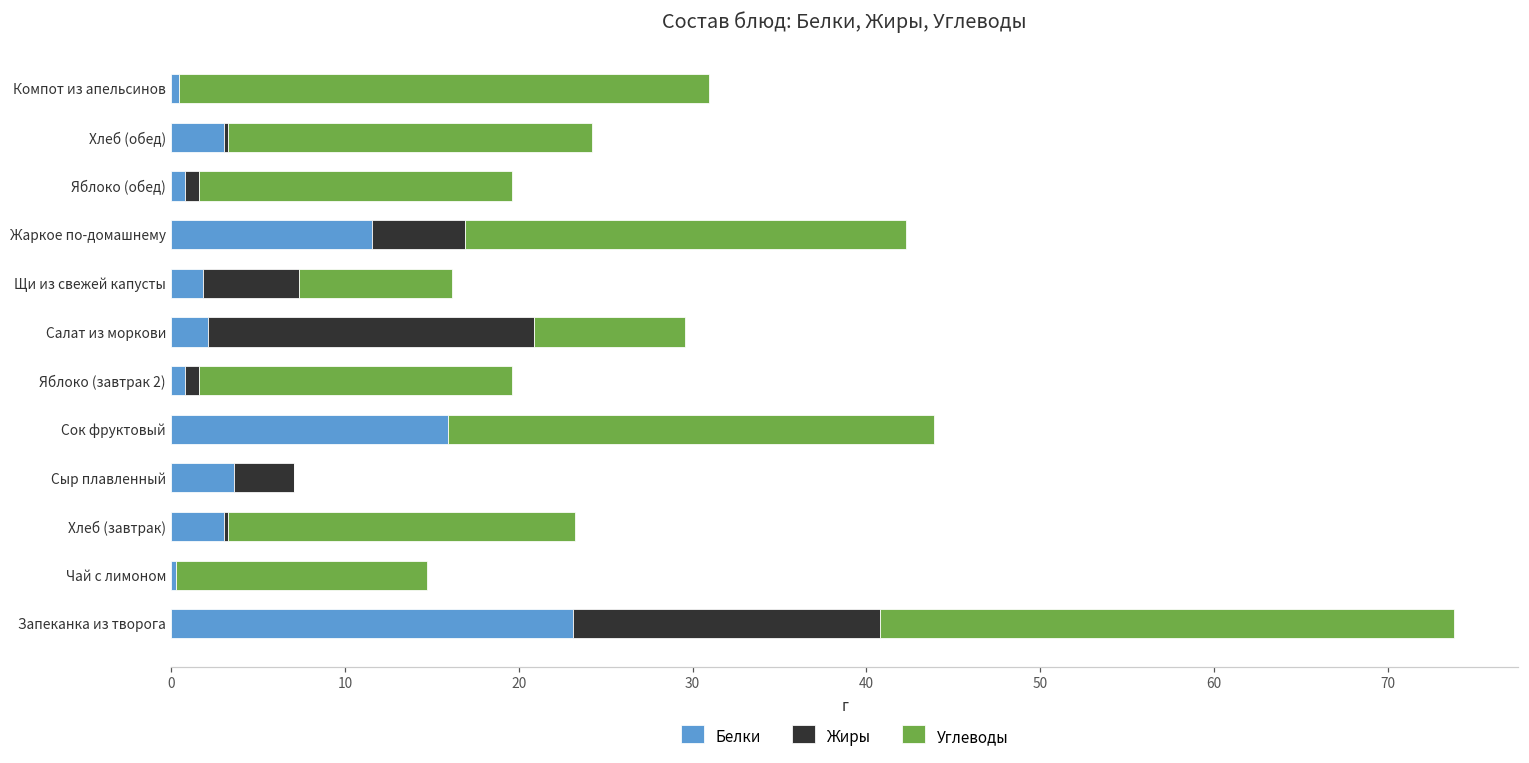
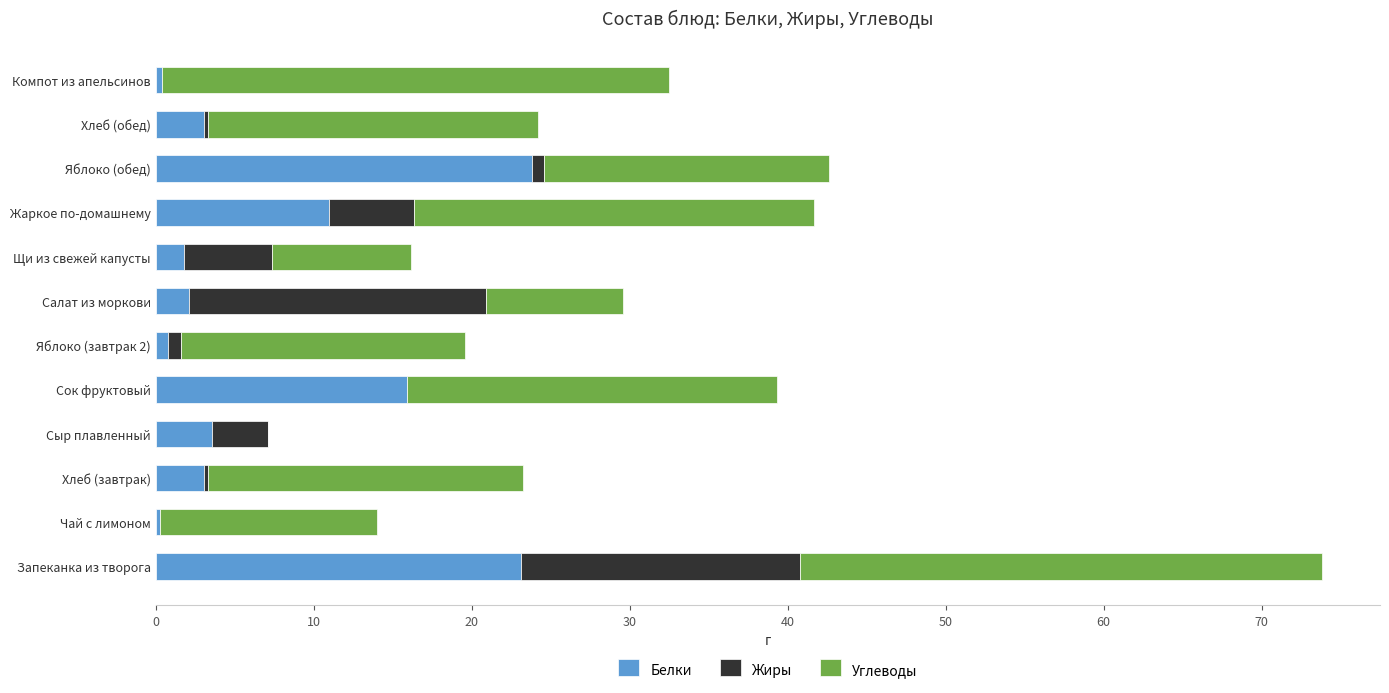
Углеводы, Компот из апельсинов: 30.5 -> 32.0
Белки, Яблоко (обед): 0.8 -> 23.8
Белки, Жаркое по-домашнему: 11.6 -> 11.0
Углеводы, Сок фруктовый: 28.0 -> 23.4
Углеводы, Чай с лимоном: 14.4 -> 13.7
